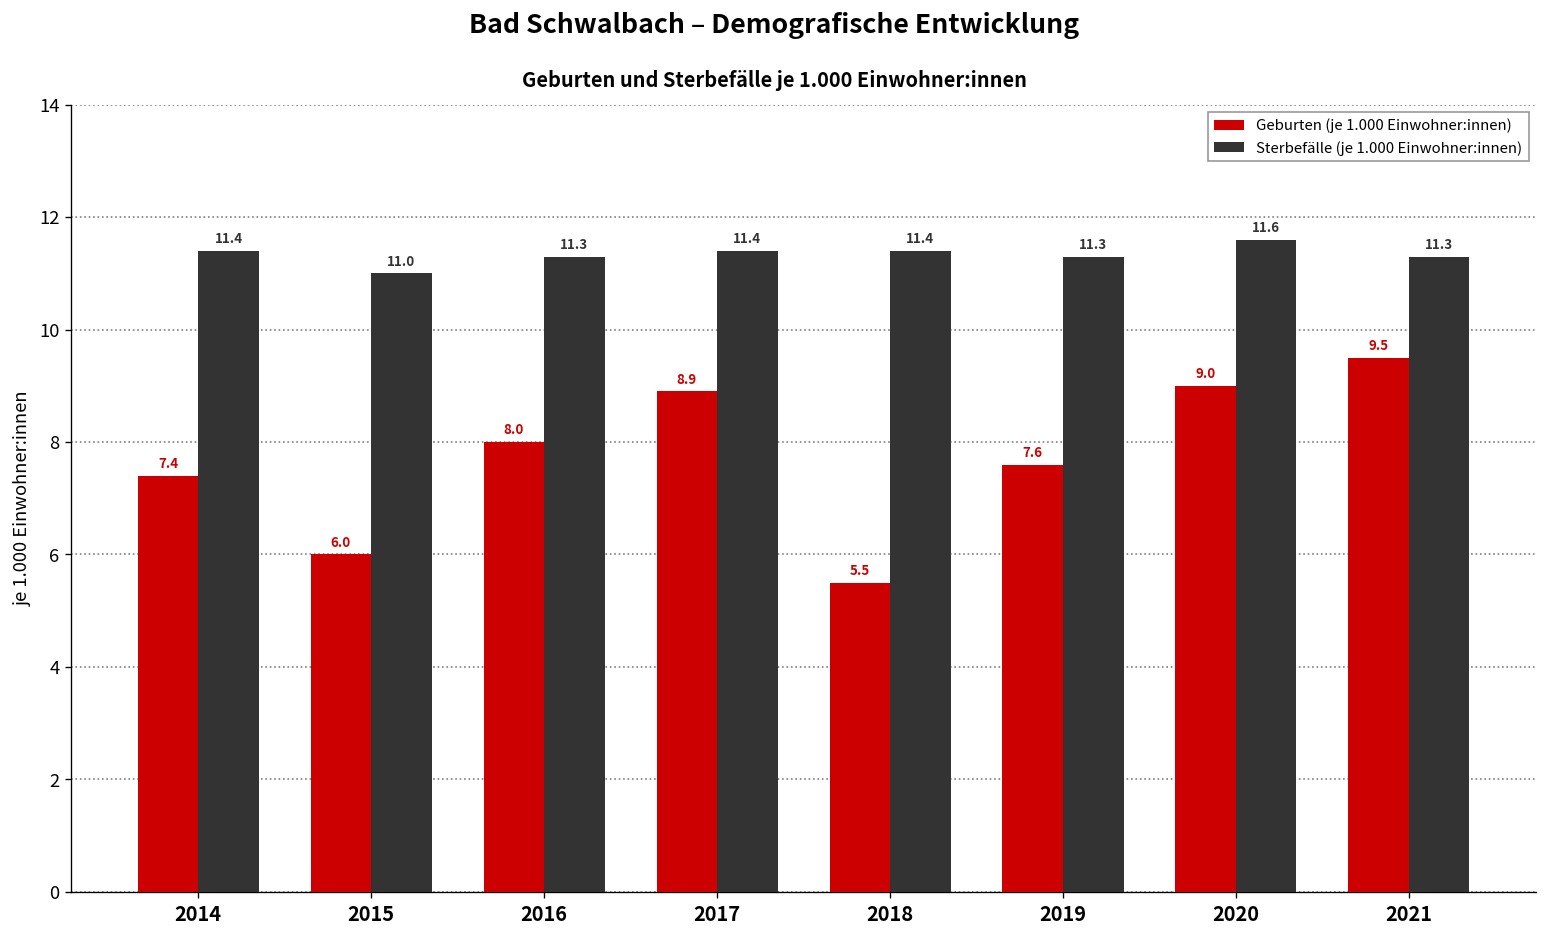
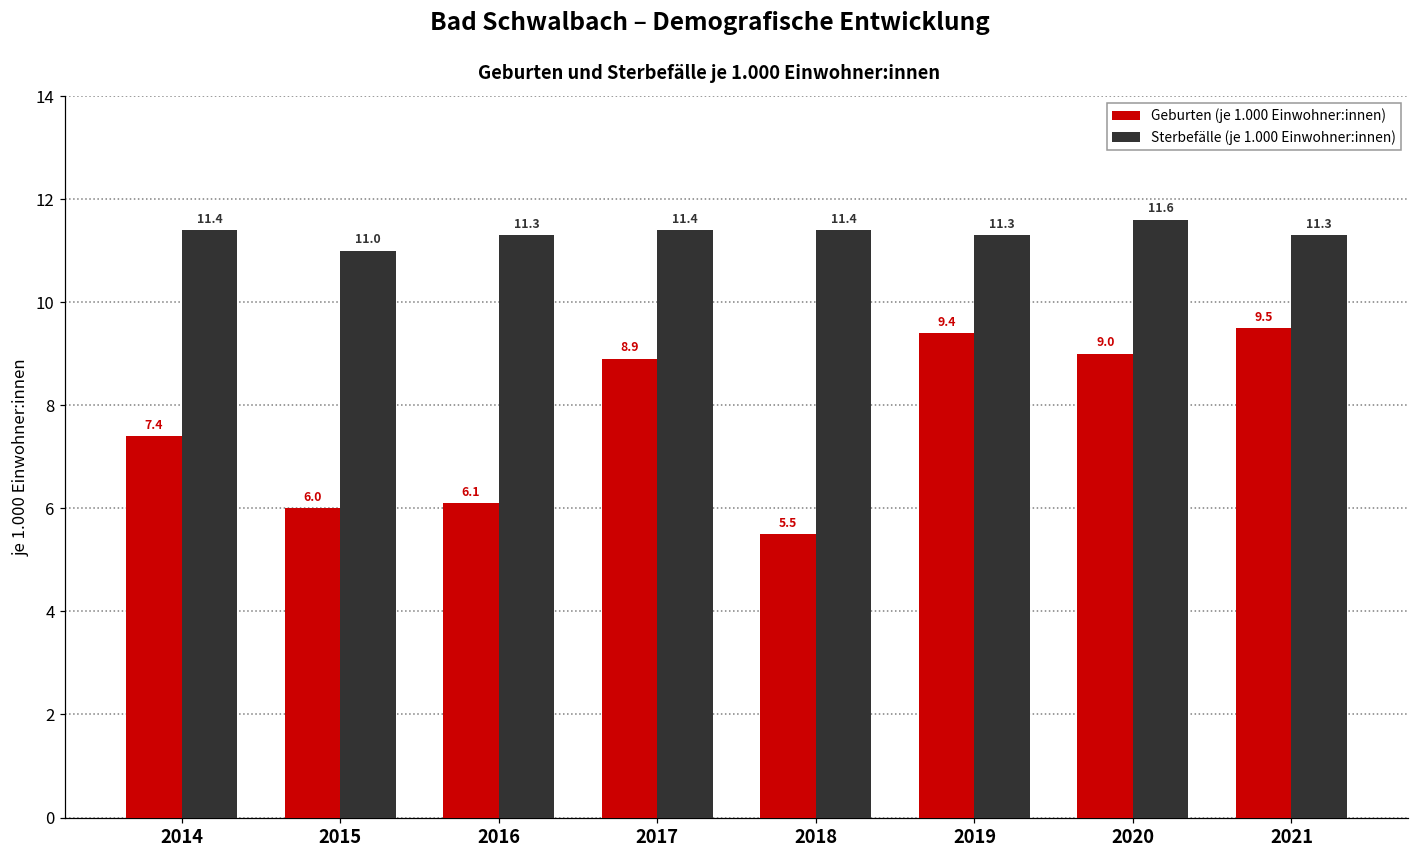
Geburten (je 1.000 Einwohner:innen), 2016: 8.0 -> 6.1
Geburten (je 1.000 Einwohner:innen), 2019: 7.6 -> 9.4
